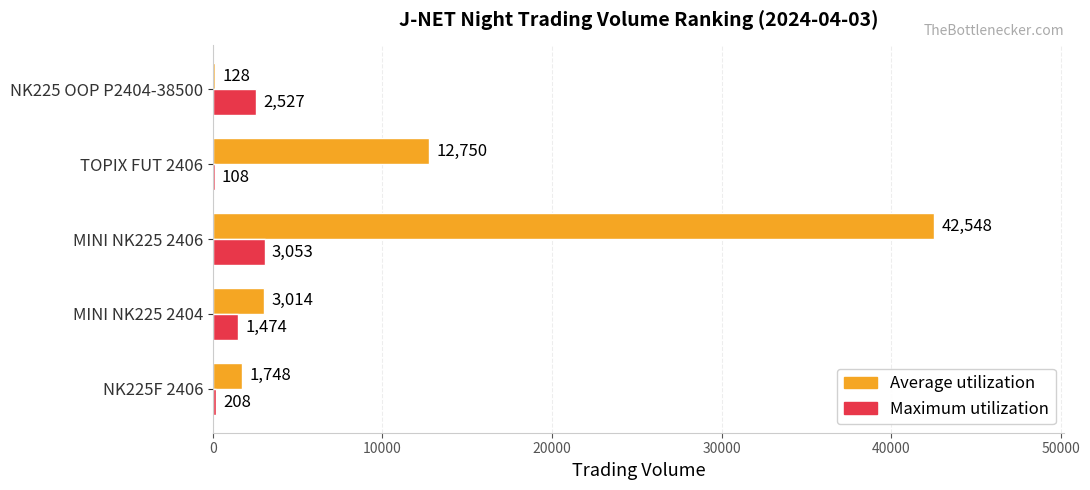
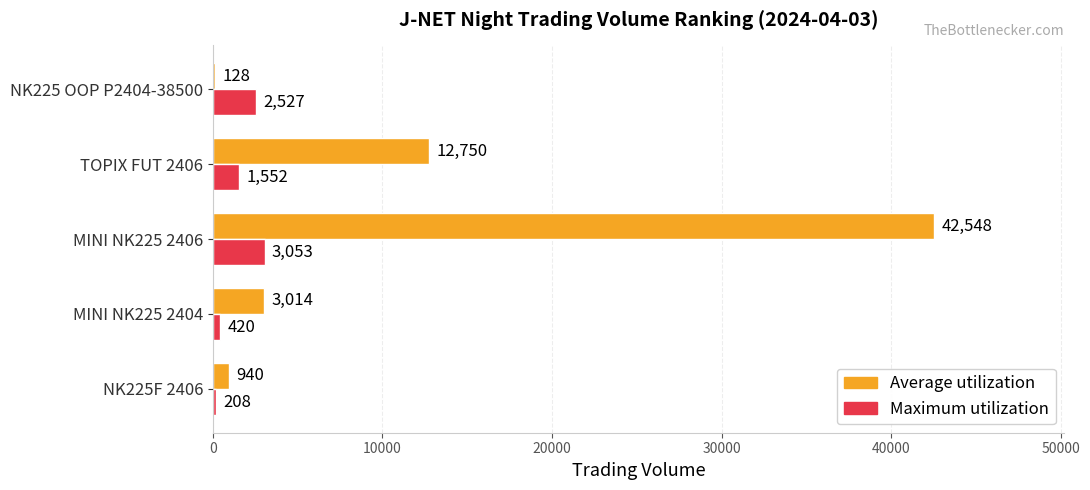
Maximum utilization, TOPIX FUT 2406: 108 -> 1,552
Maximum utilization, MINI NK225 2404: 1,474 -> 420
Average utilization, NK225F 2406: 1,748 -> 940
